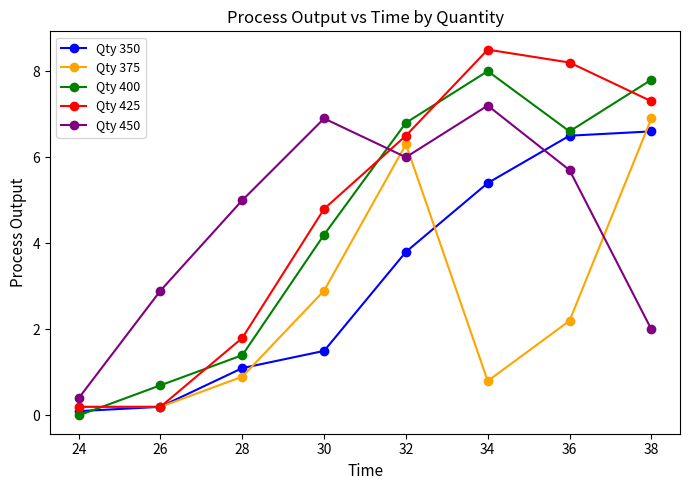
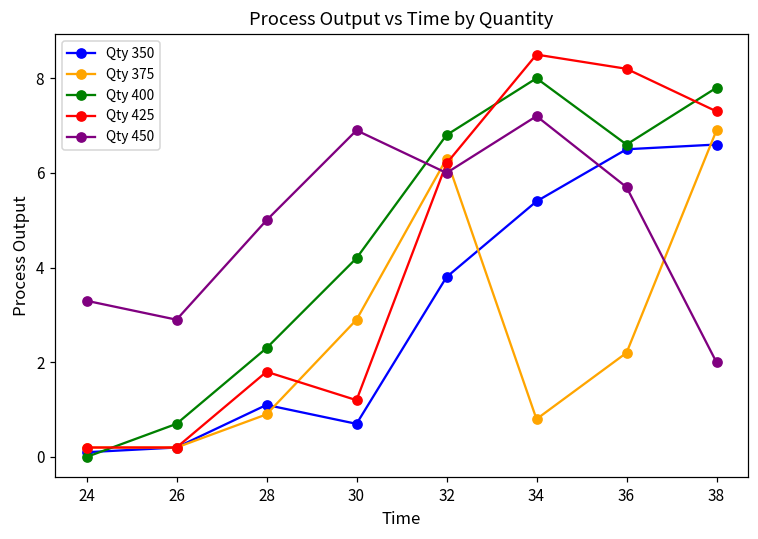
Qty 450, 24: 0.4 -> 3.3
Qty 400, 28: 1.4 -> 2.3
Qty 350, 30: 1.5 -> 0.7
Qty 425, 30: 4.8 -> 1.2
Qty 425, 32: 6.5 -> 6.2
